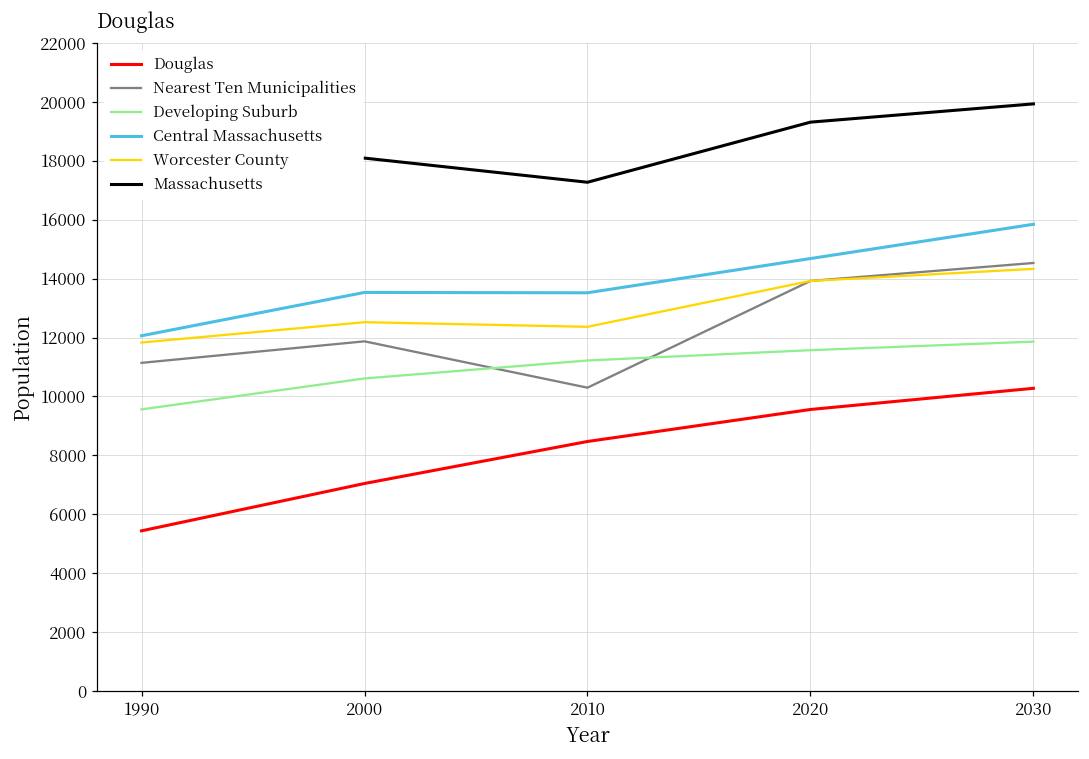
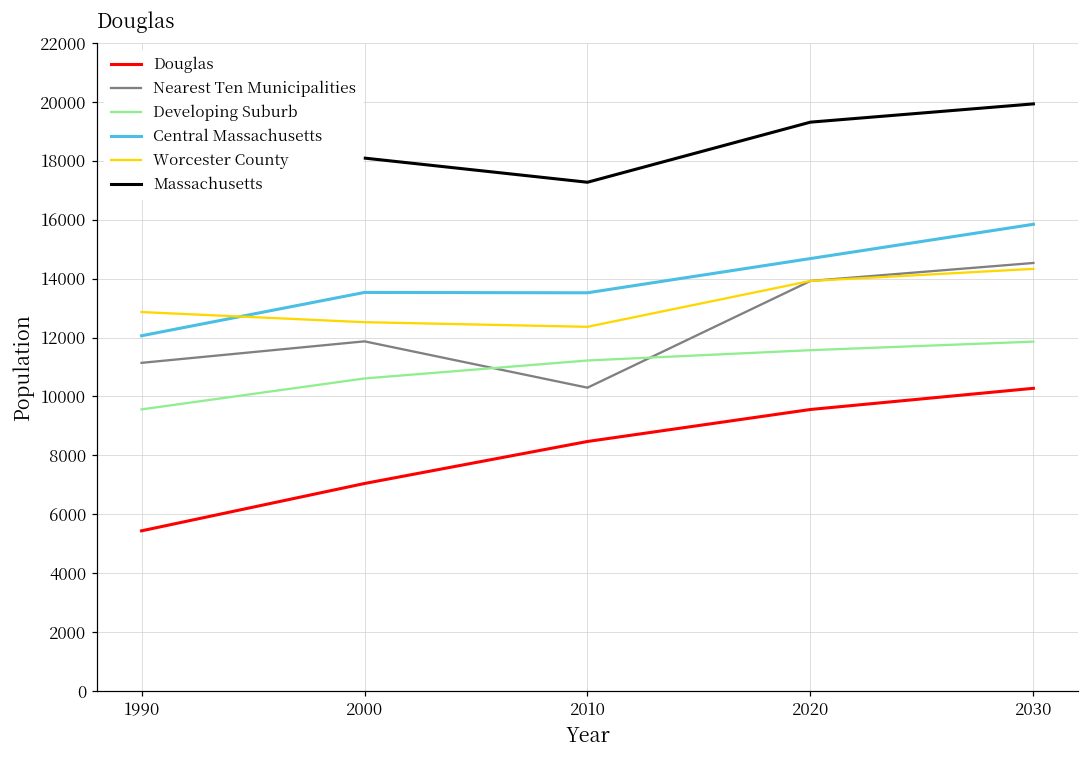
Worcester County, 1990: 11800 -> 12900
